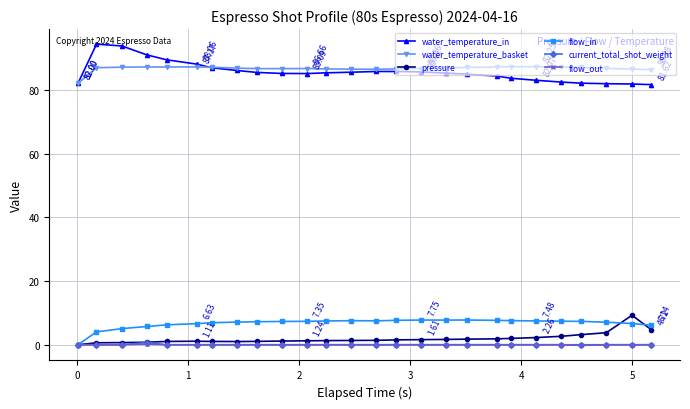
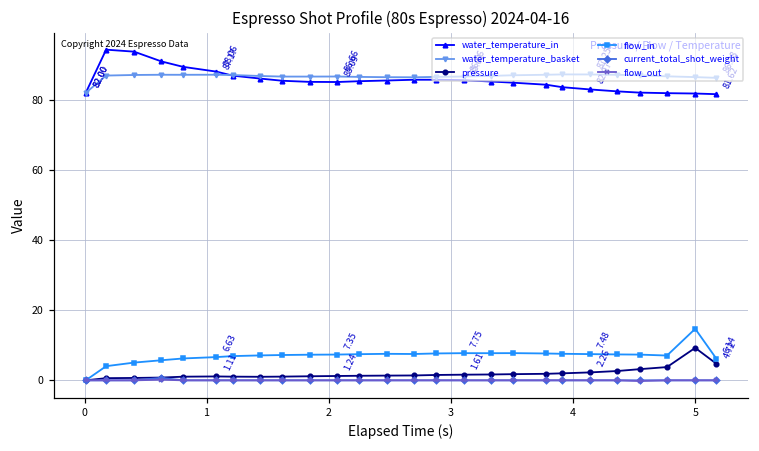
flow_in, 5: 7 -> 15
